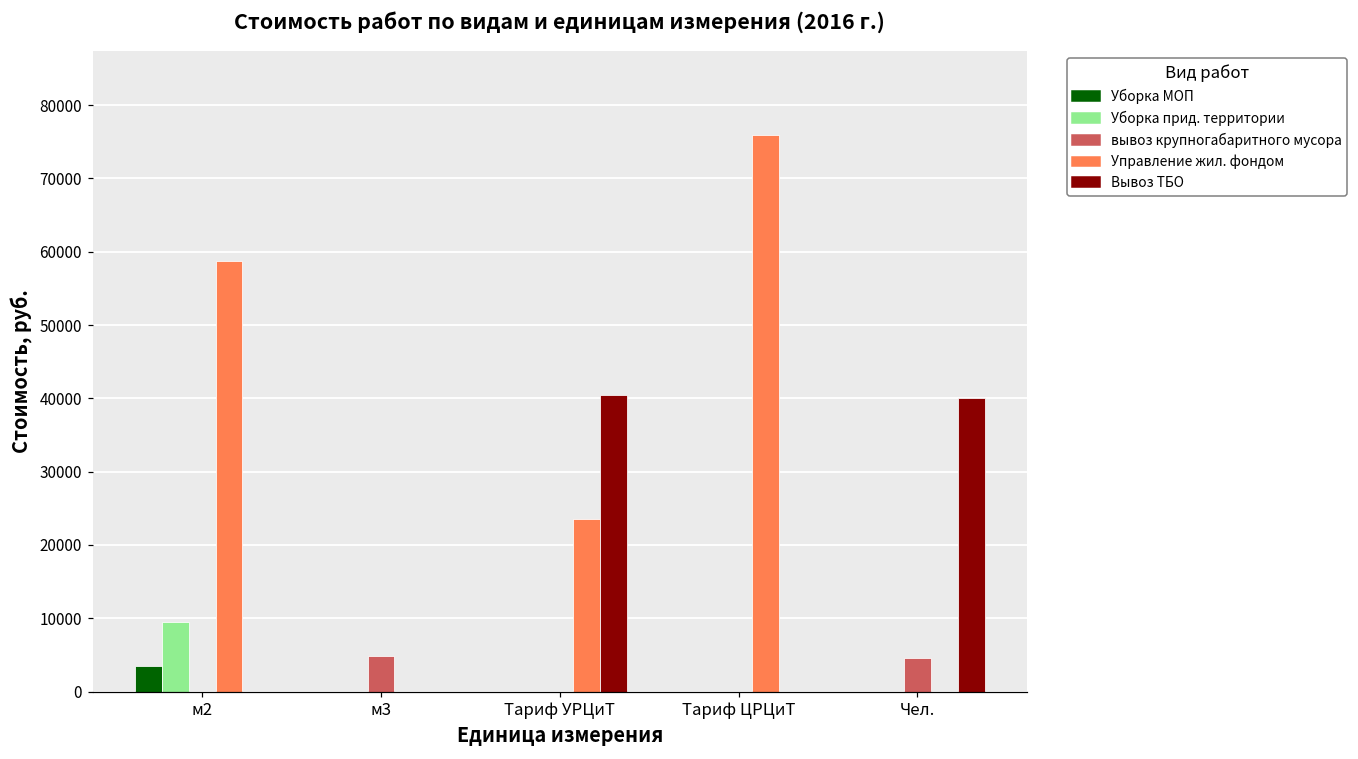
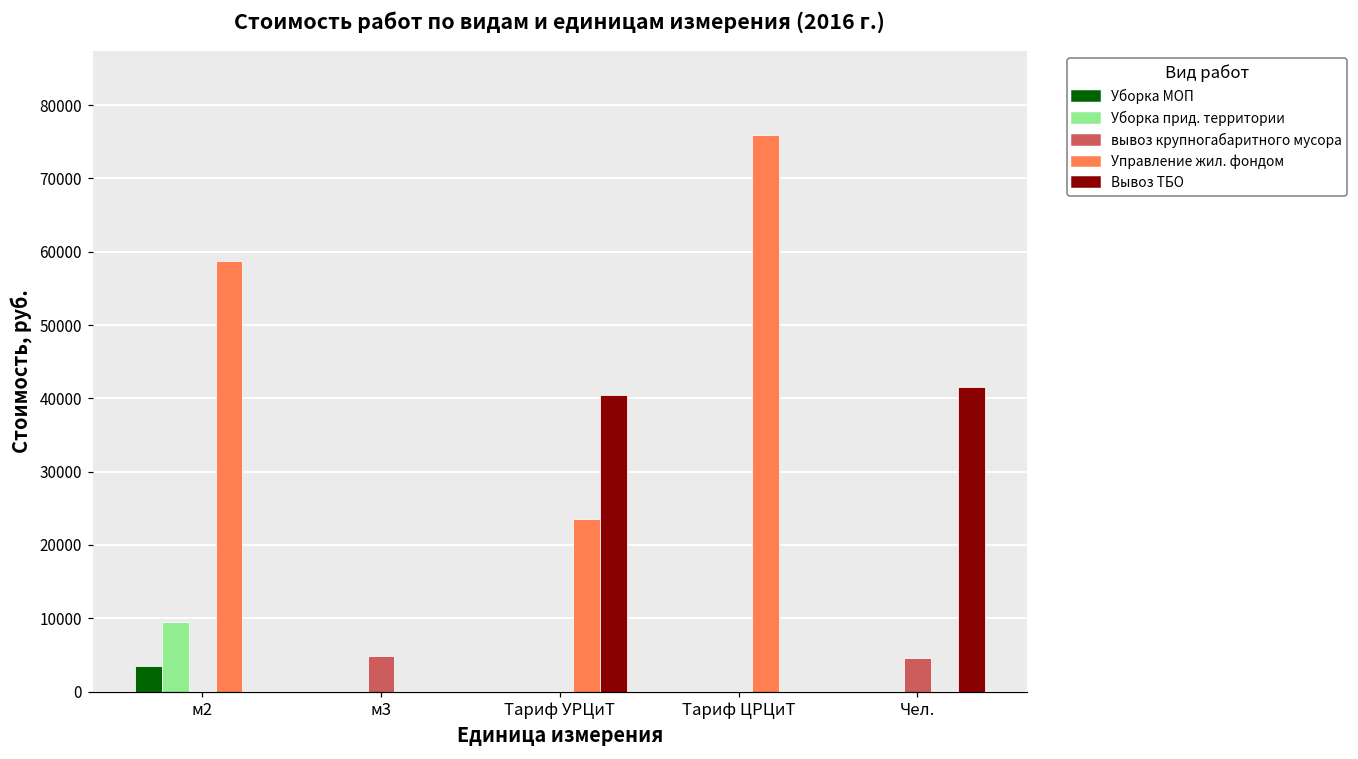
Вывоз ТБО, Чел.: 40000 -> 42000
